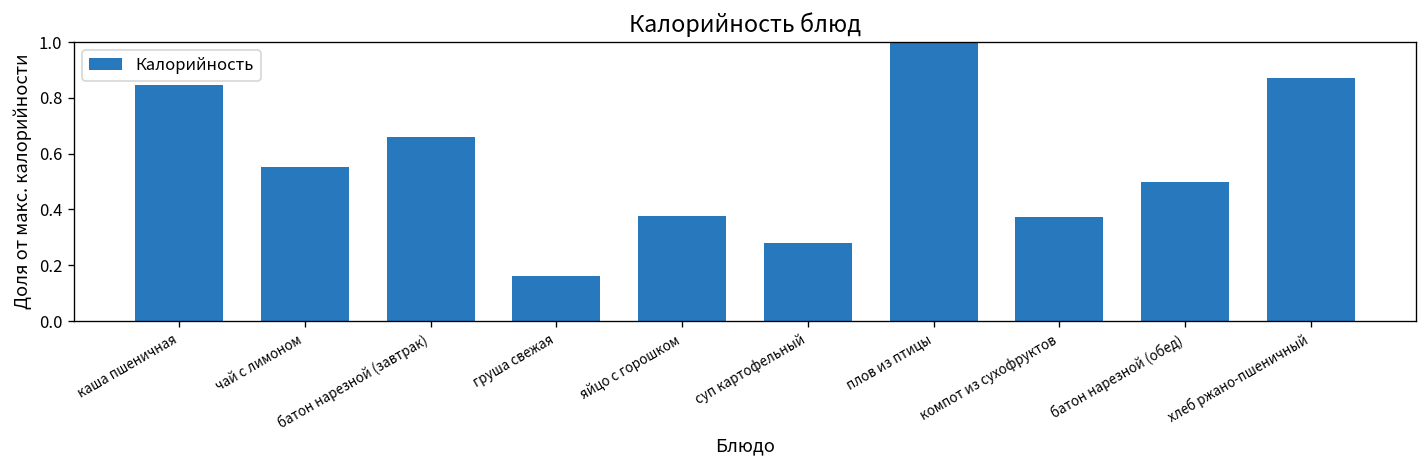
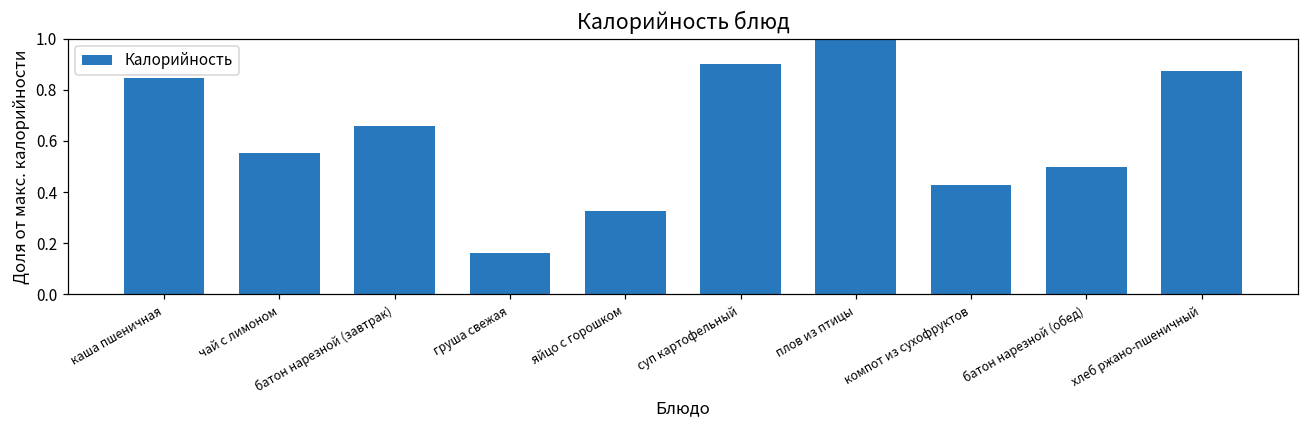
яйцо с горошком: 0.38 -> 0.33
суп картофельный: 0.28 -> 0.90
компот из сухофруктов: 0.37 -> 0.43
